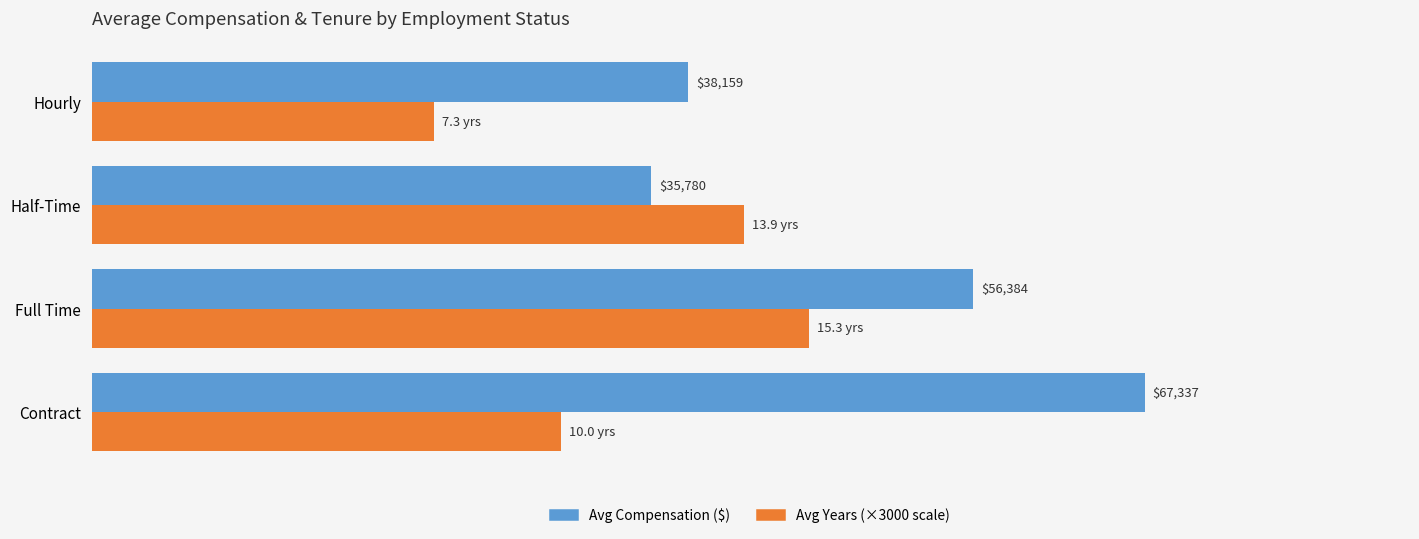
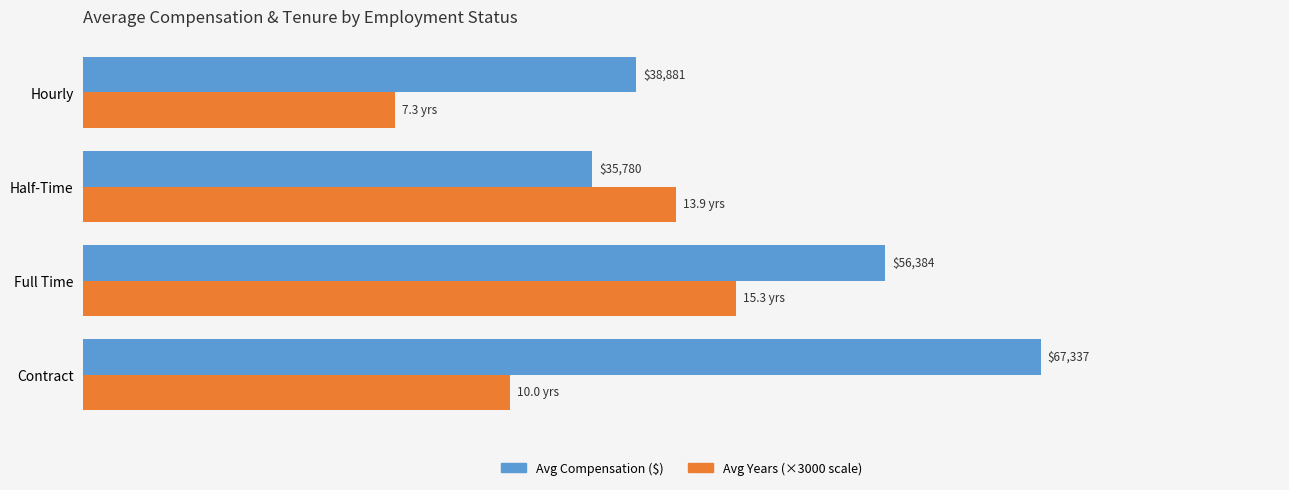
Avg Compensation ($), Hourly: $38,159 -> $38,881
